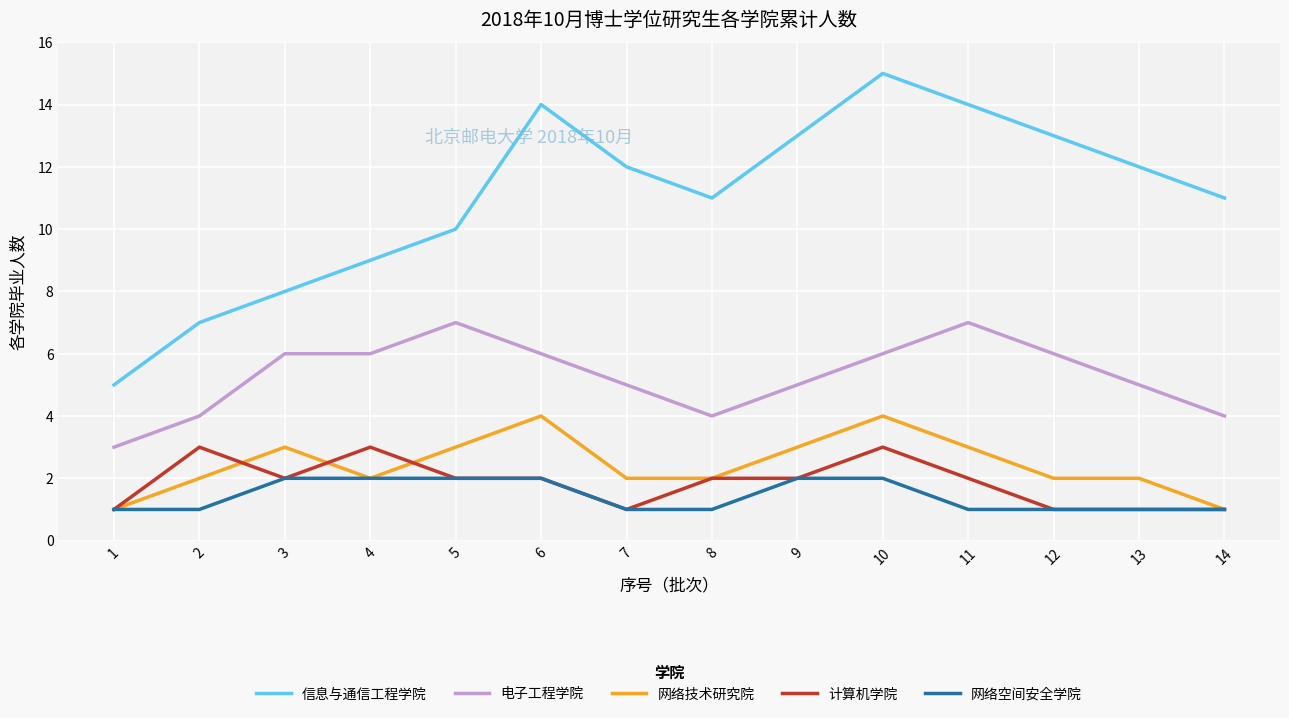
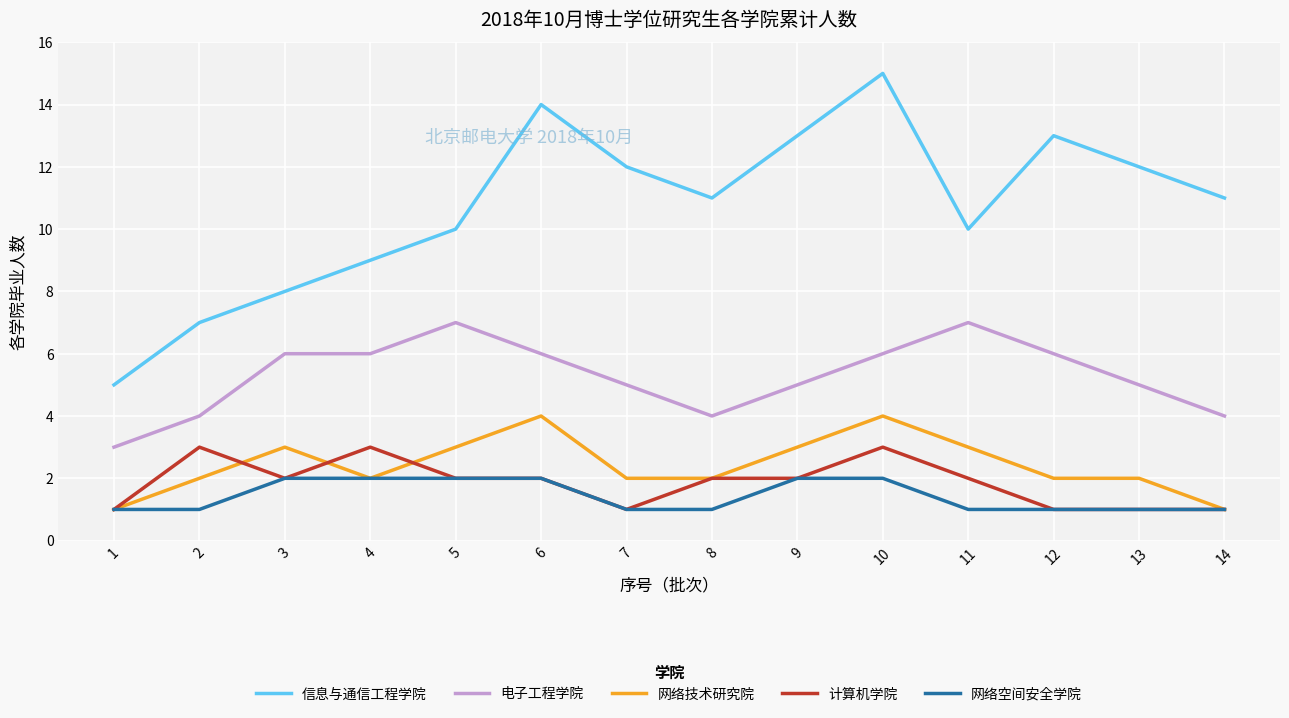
信息与通信工程学院, 11: 14 -> 10
